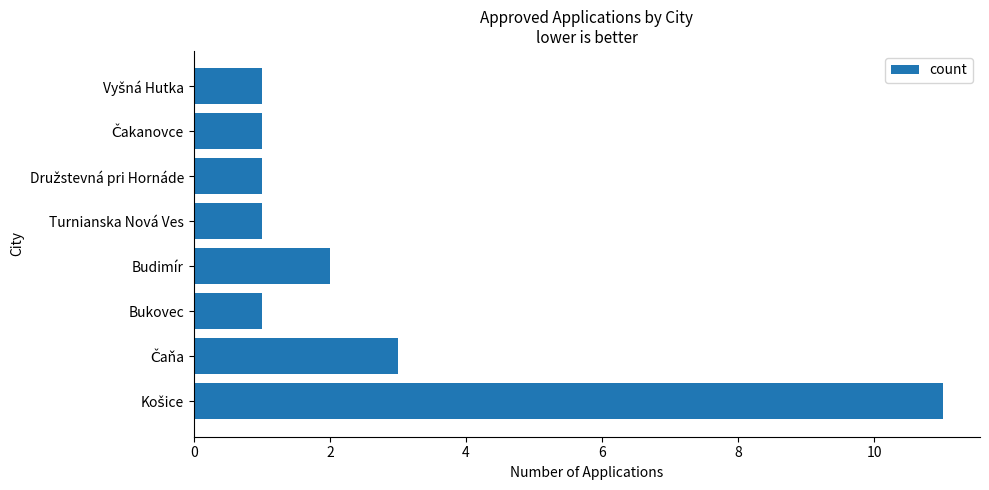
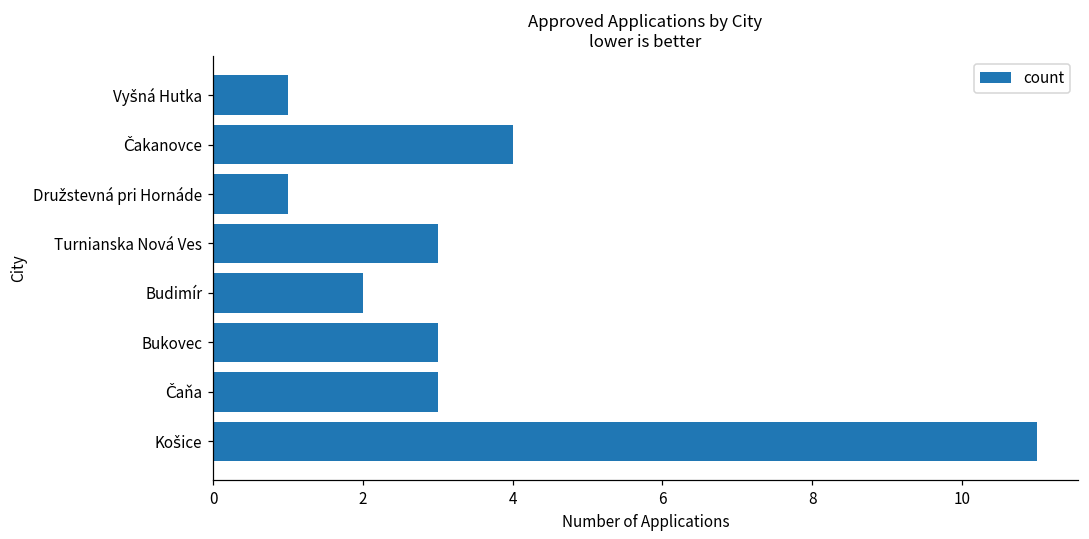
Čakanovce: 1 -> 4
Turnianska Nová Ves: 1 -> 3
Bukovec: 1 -> 3
